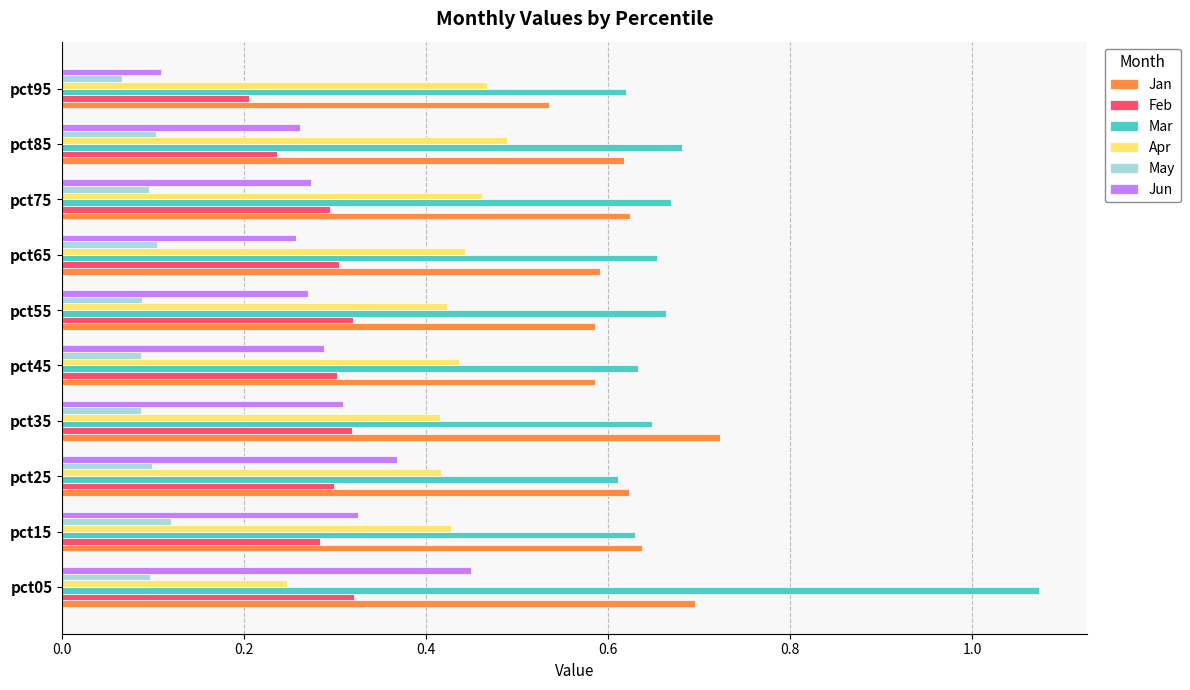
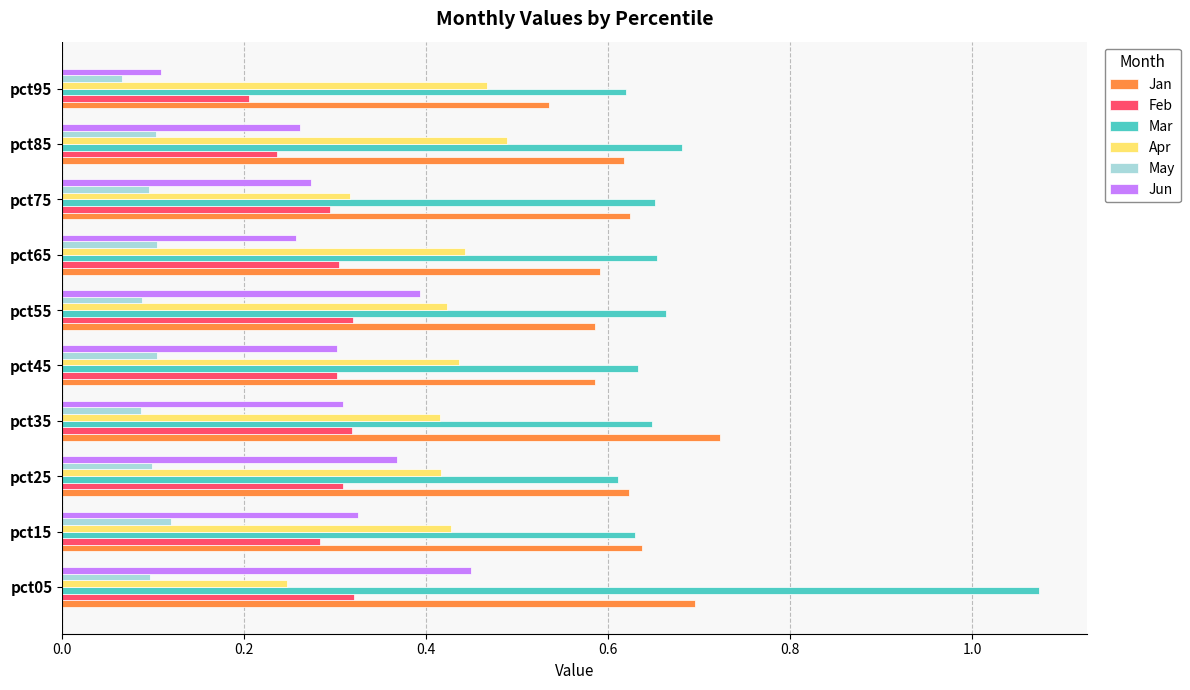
Apr, pct75: 0.46 -> 0.32
Mar, pct75: 0.67 -> 0.65
Jun, pct55: 0.27 -> 0.39
Jun, pct45: 0.29 -> 0.30
May, pct45: 0.09 -> 0.10
Feb, pct25: 0.30 -> 0.31
